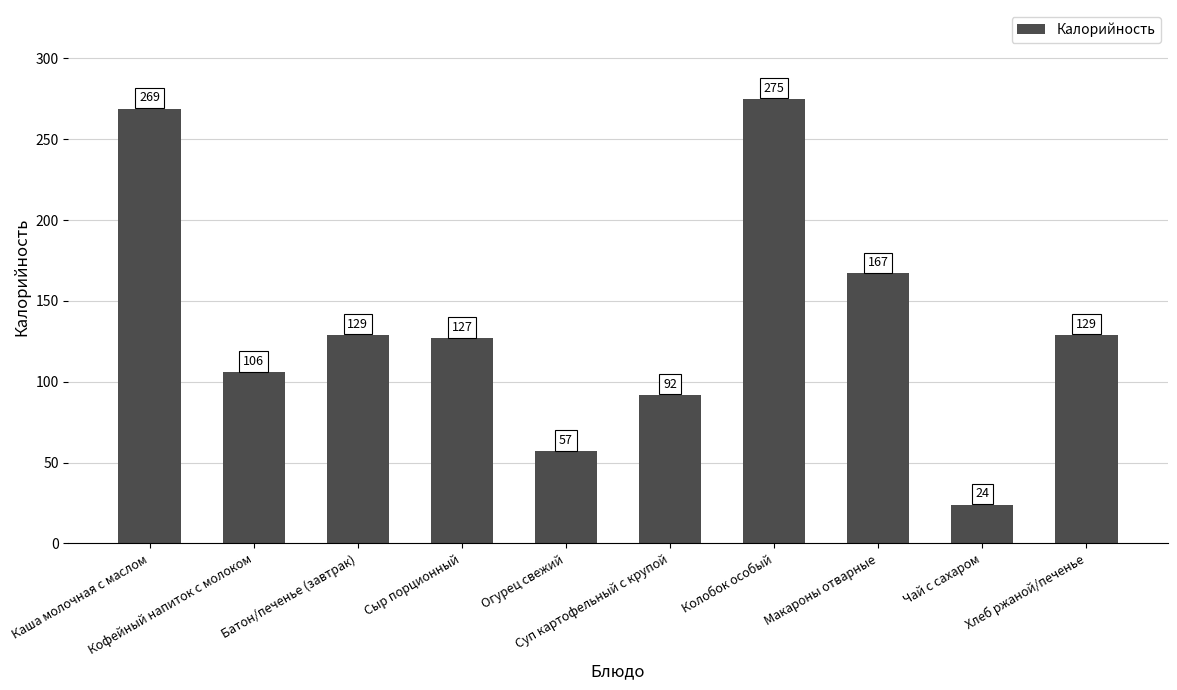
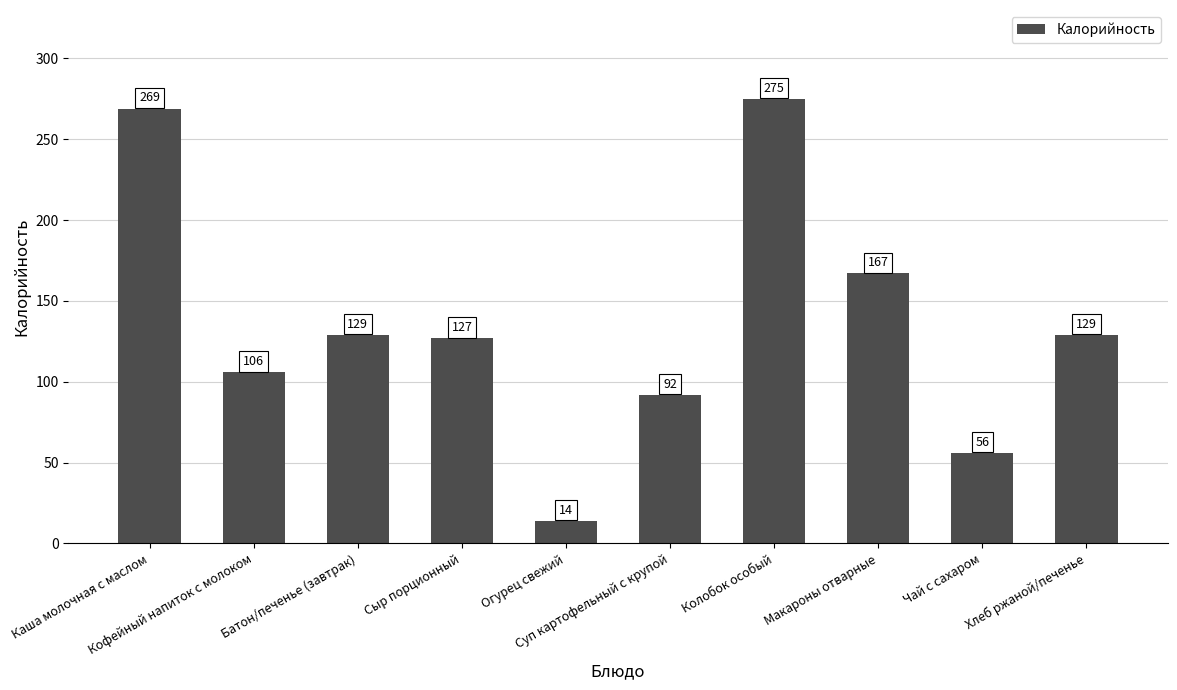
Огурец свежий: 57 -> 14
Чай с сахаром: 24 -> 56
